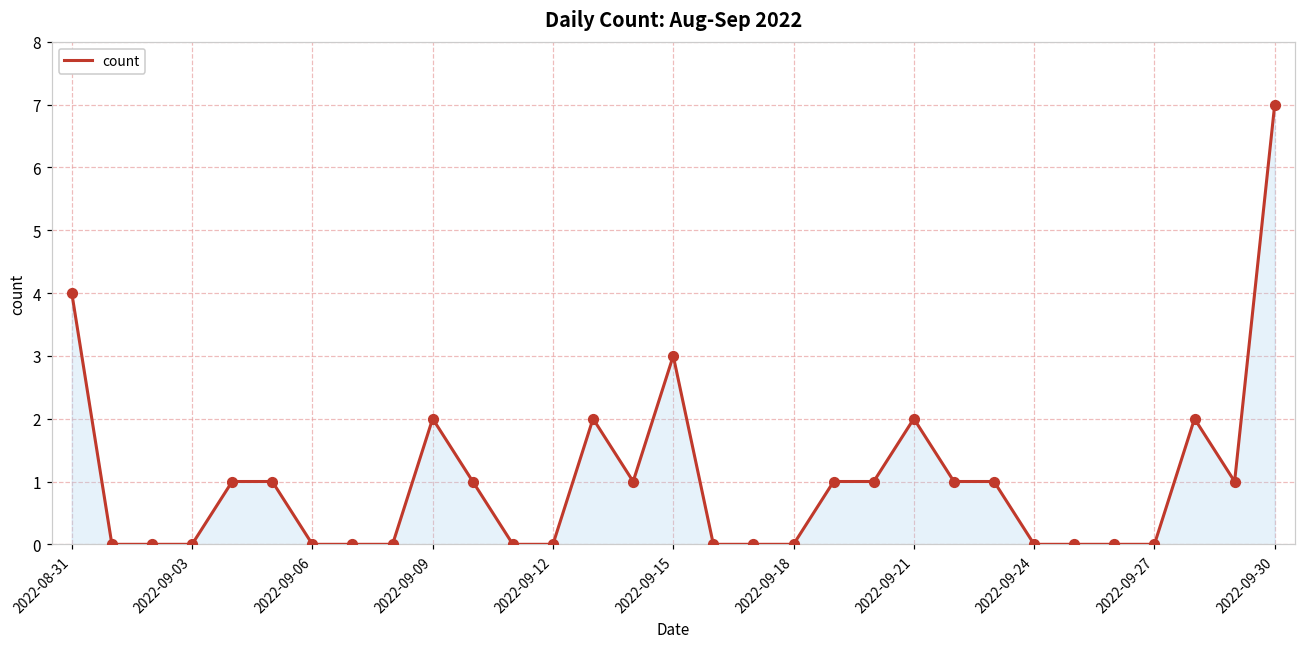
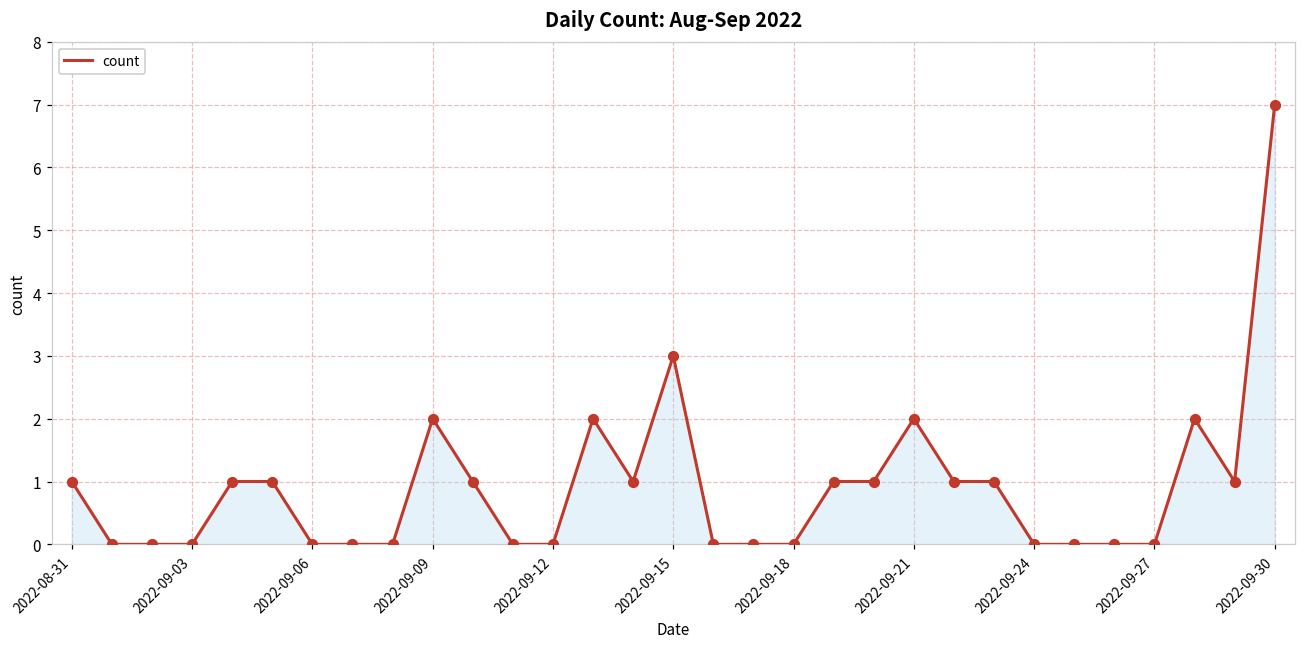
2022-08-31: 4 -> 1
